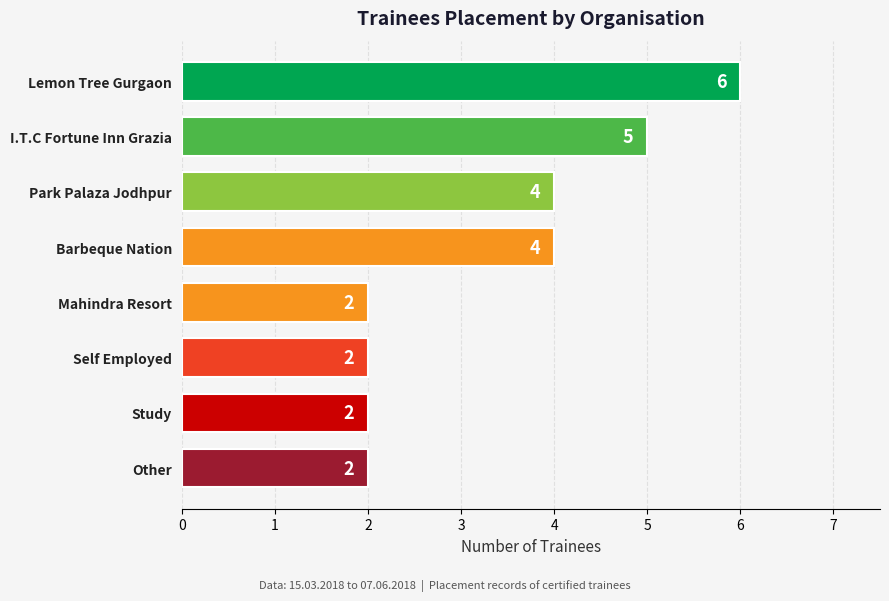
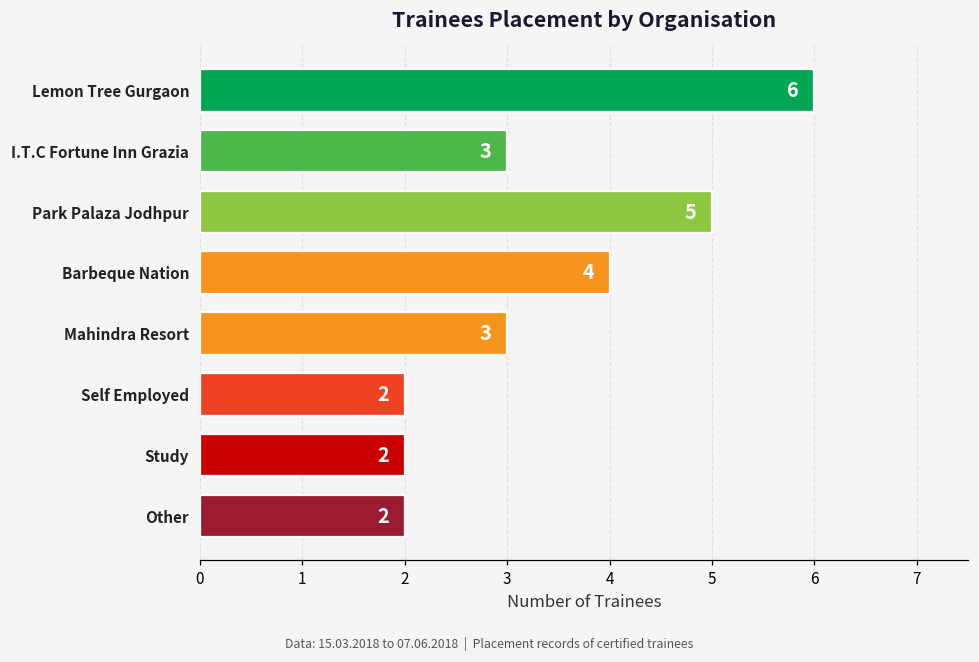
I.T.C Fortune Inn Grazia: 5 -> 3
Park Palaza Jodhpur: 4 -> 5
Mahindra Resort: 2 -> 3
